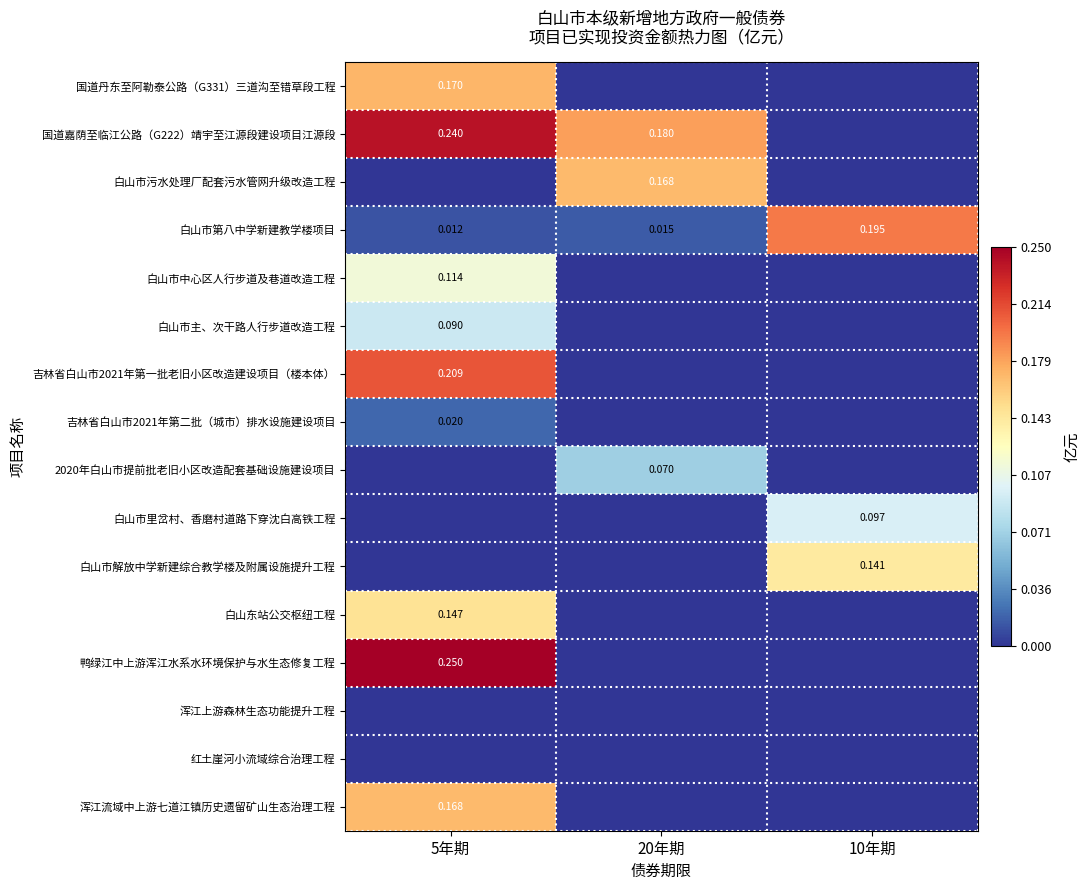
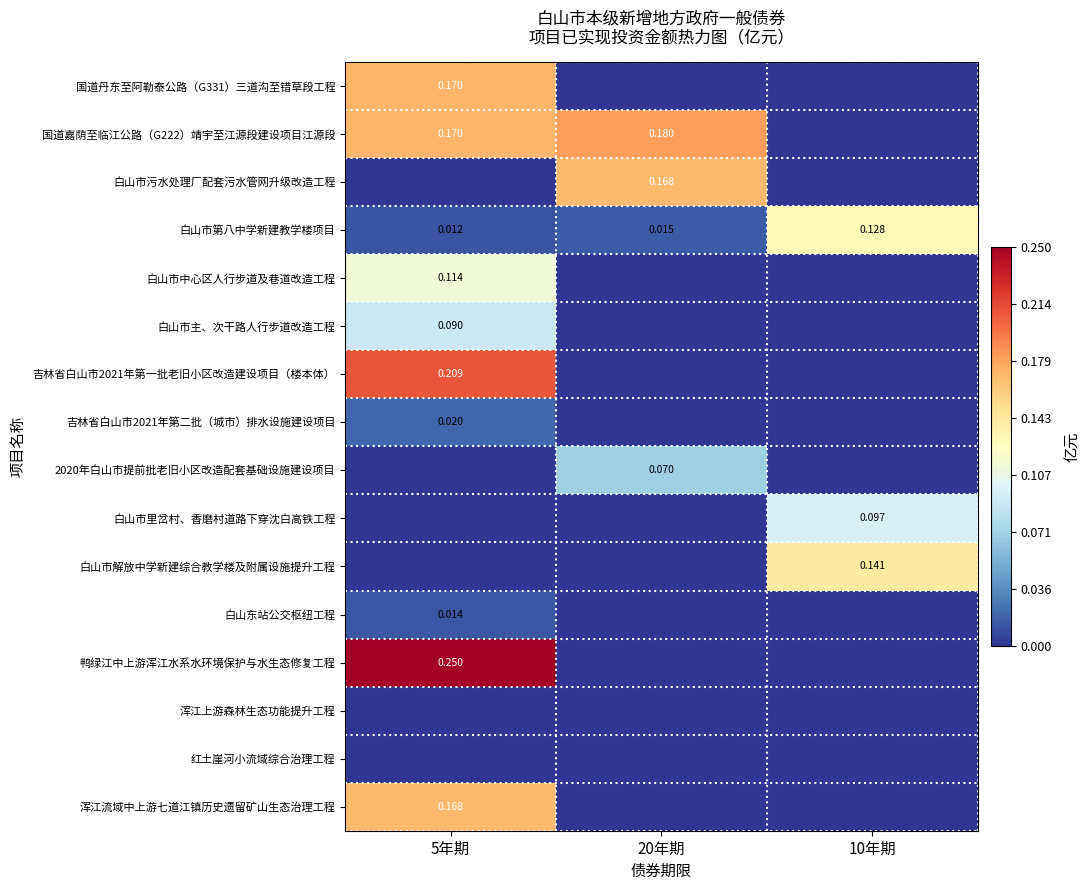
国道嘉荫至临江公路（G222）靖宇至江源段建设项目江源段, 5年期: 0.240 -> 0.170
白山市第八中学新建教学楼项目, 10年期: 0.195 -> 0.128
白山东站公交枢纽工程, 5年期: 0.147 -> 0.014
